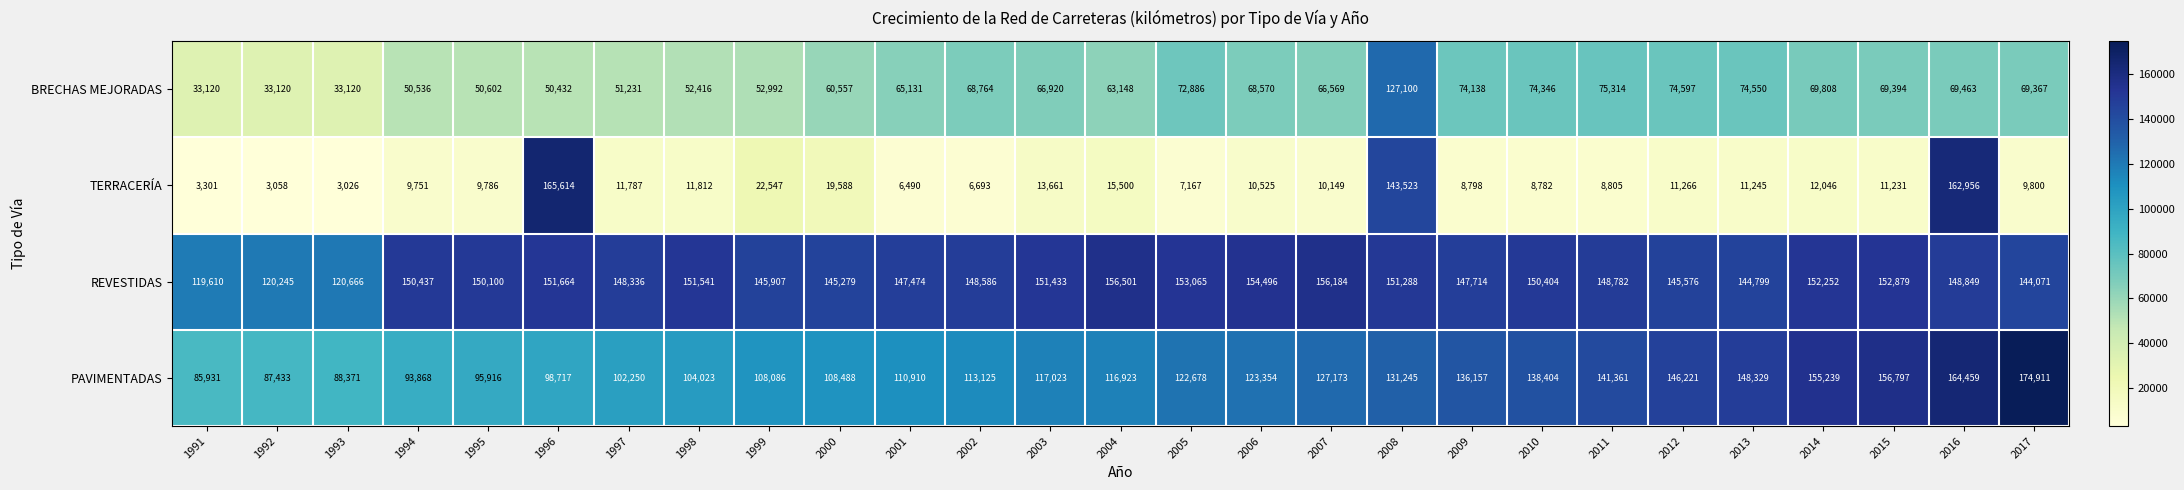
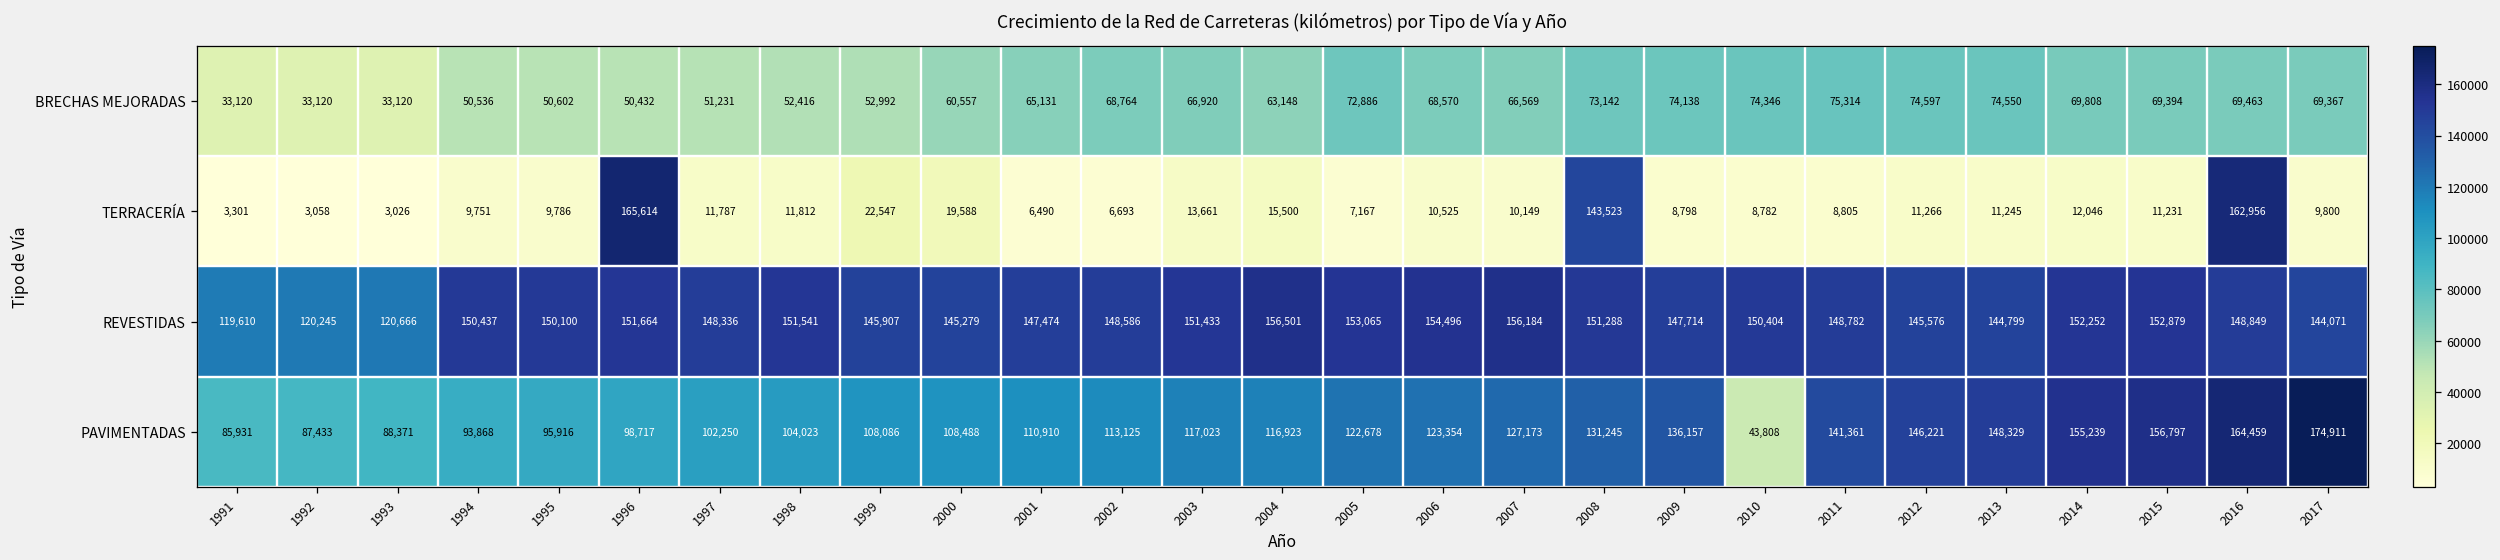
BRECHAS MEJORADAS, 2008: 127,100 -> 73,142
PAVIMENTADAS, 2010: 138,404 -> 43,808
